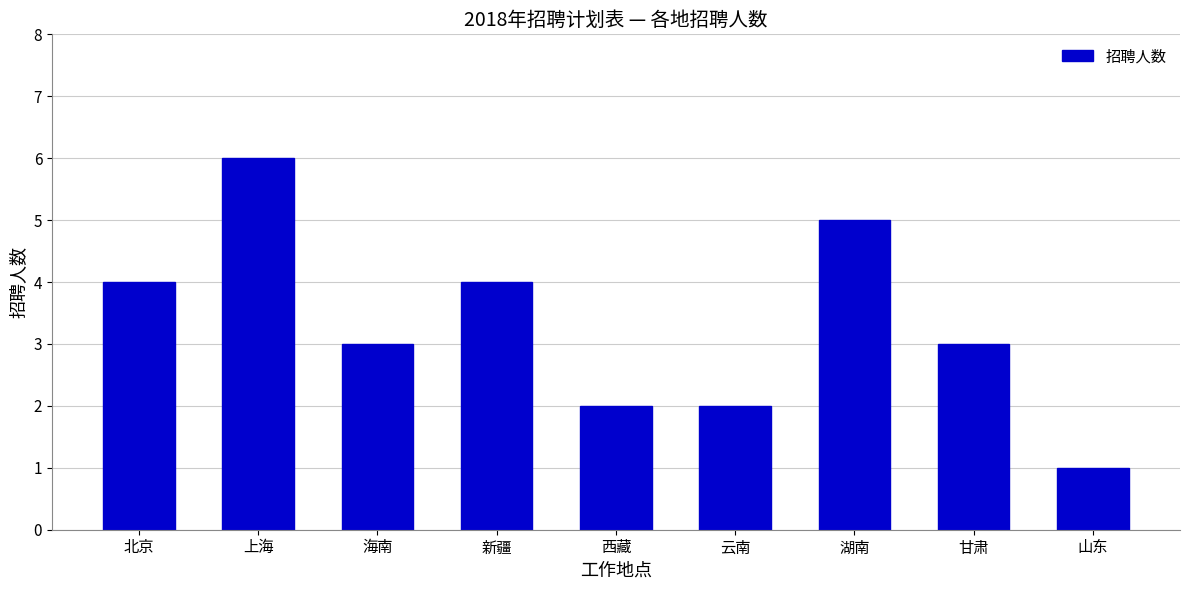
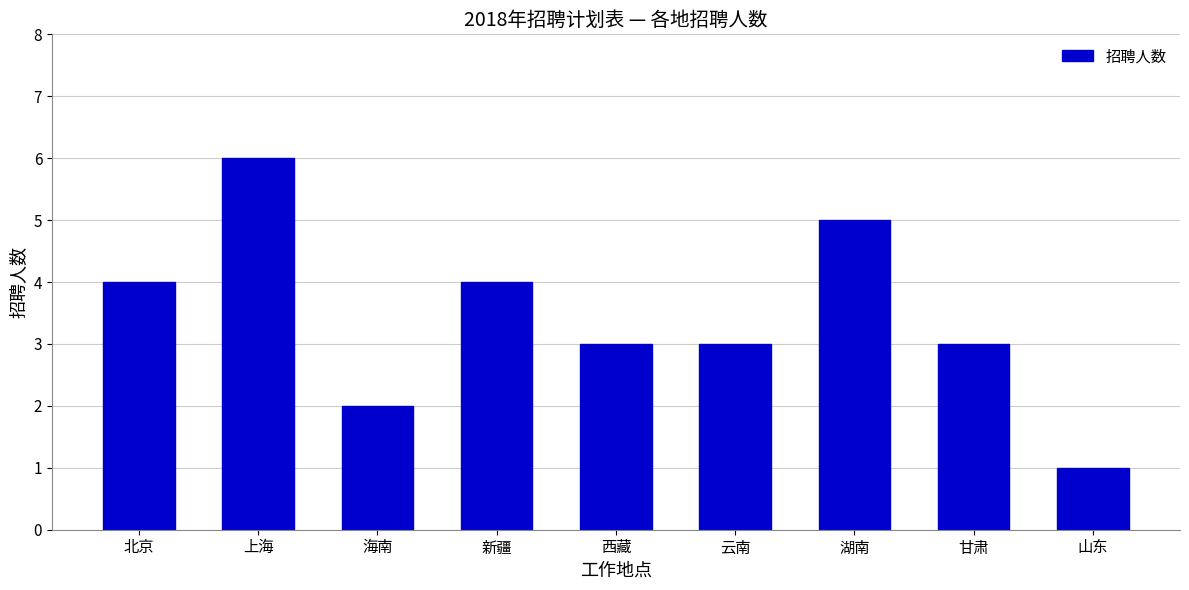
海南: 3 -> 2
西藏: 2 -> 3
云南: 2 -> 3
